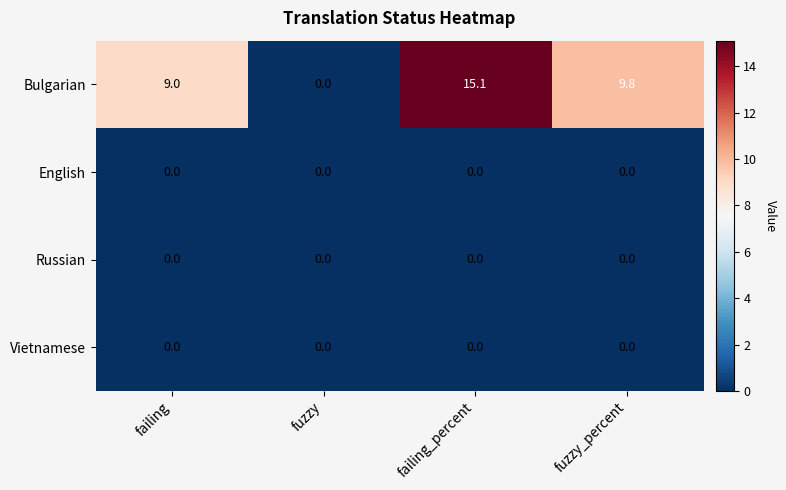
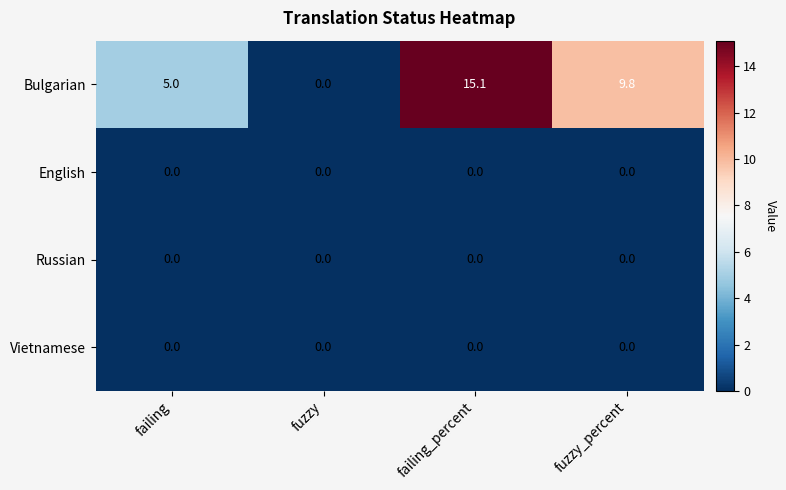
Bulgarian, failing: 9.0 -> 5.0
